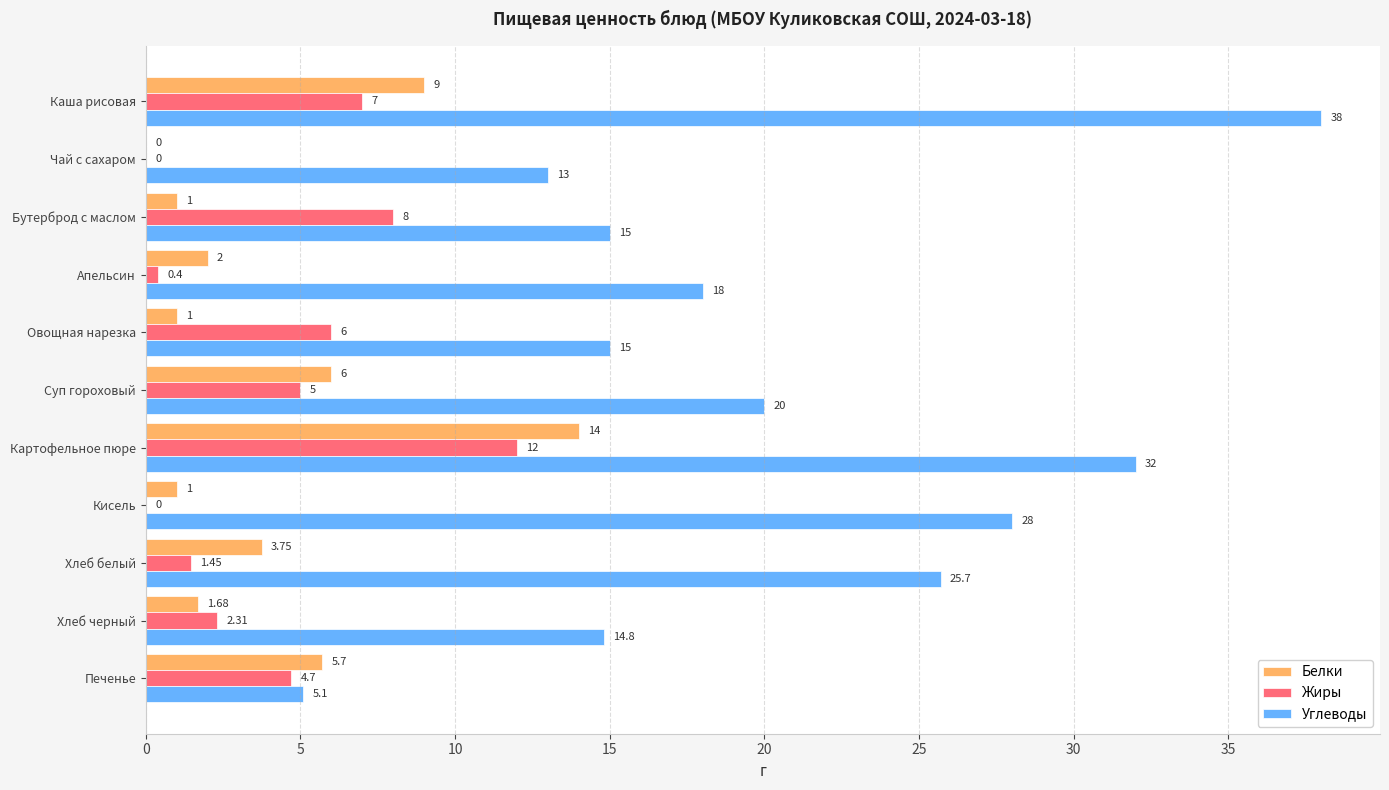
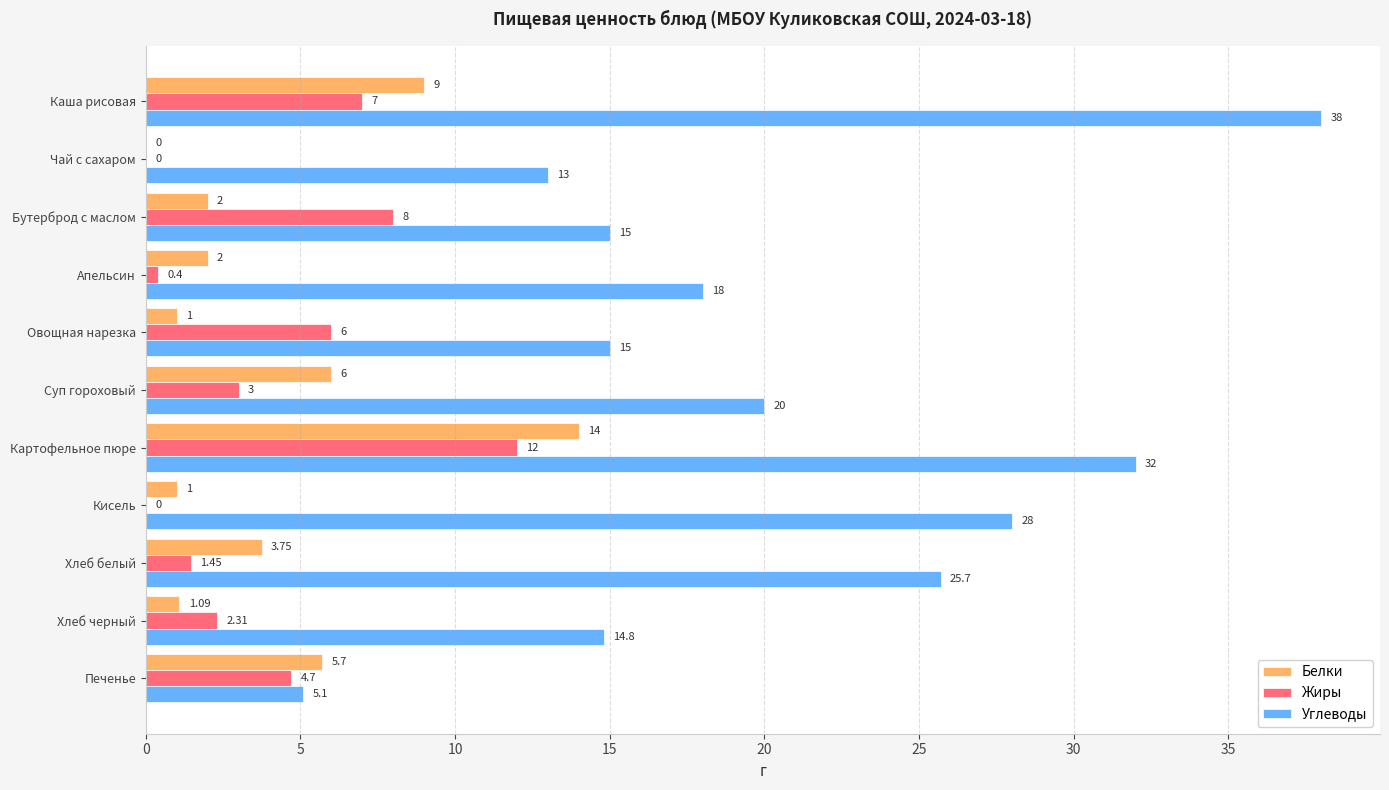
Белки, Бутерброд с маслом: 1 -> 2
Жиры, Суп гороховый: 5 -> 3
Белки, Хлеб черный: 1.68 -> 1.09
